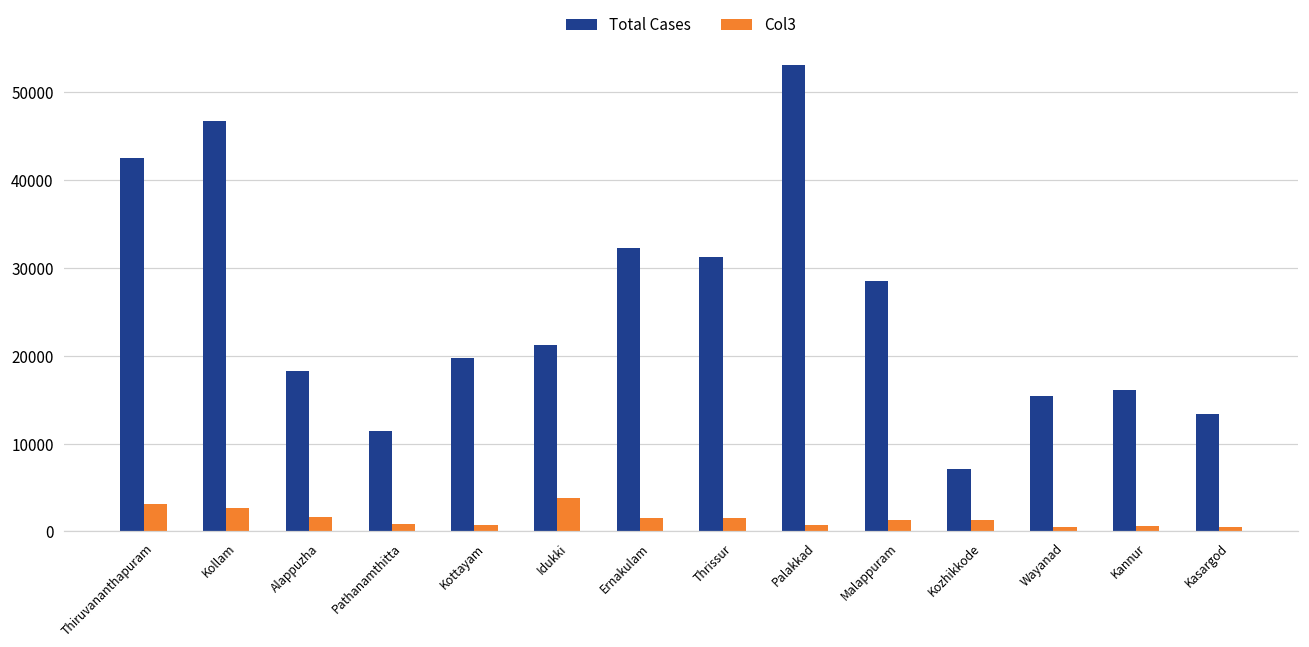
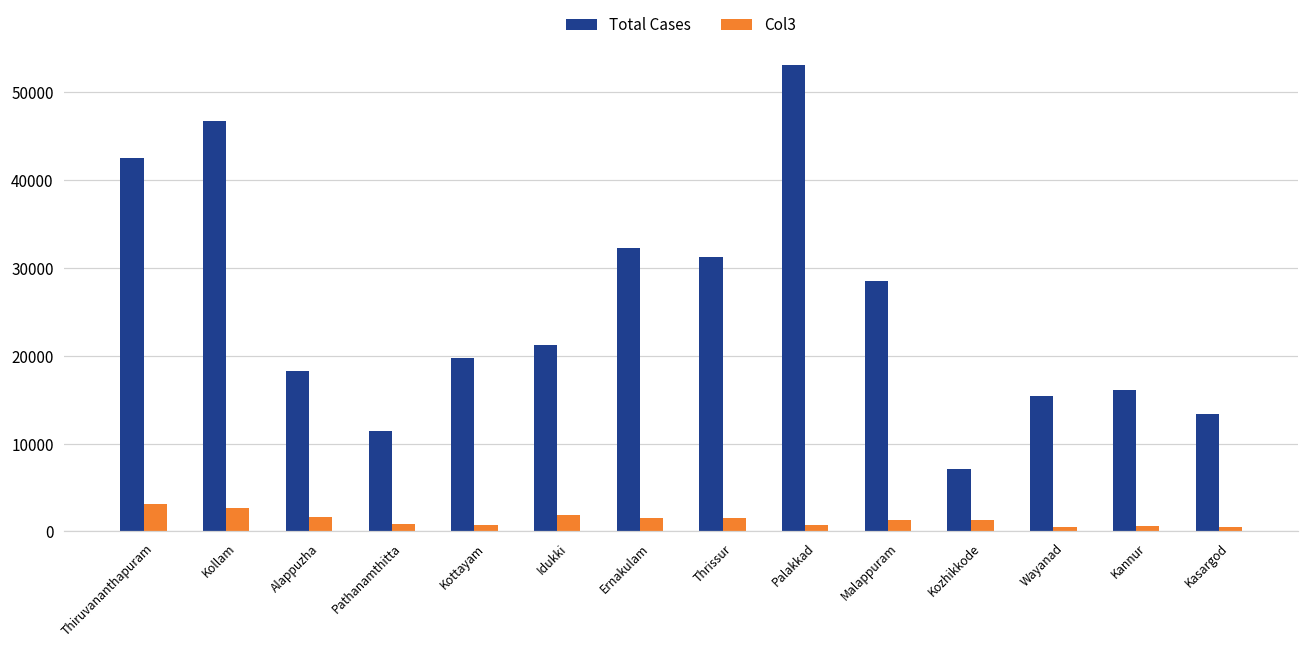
Col3, Idukki: 4000 -> 2000
